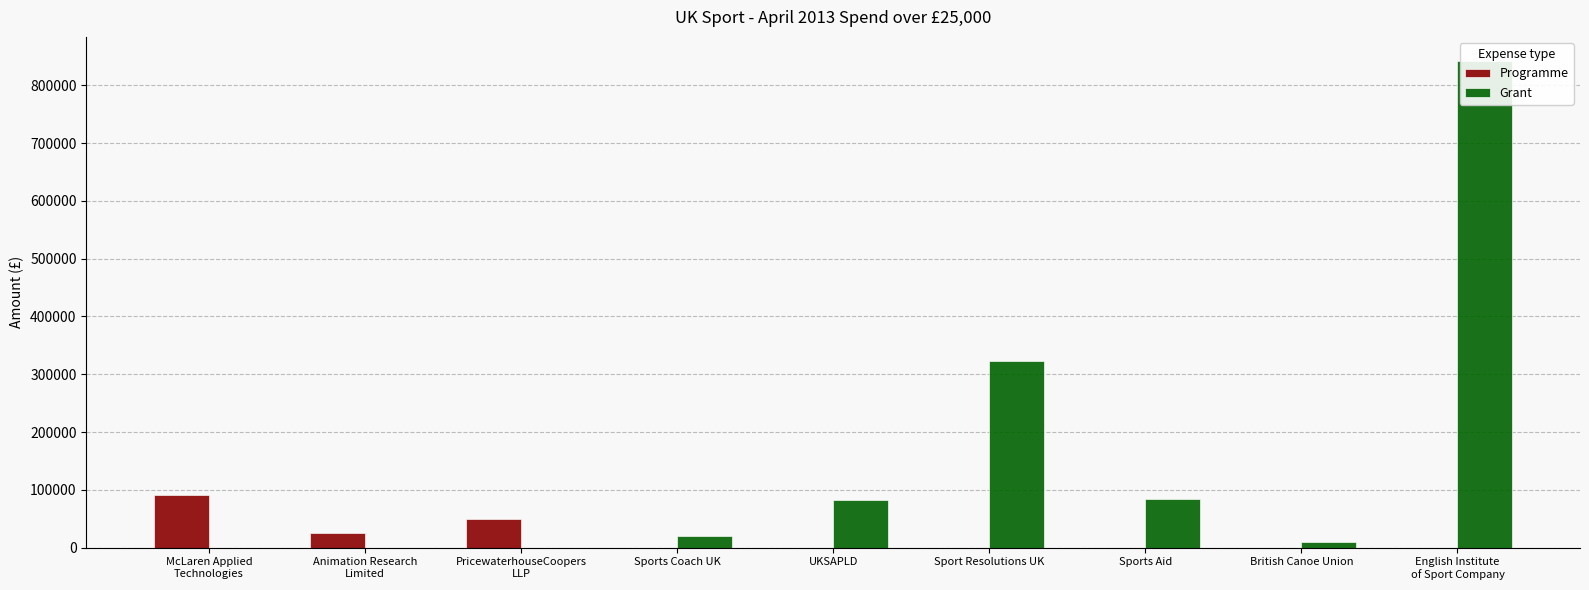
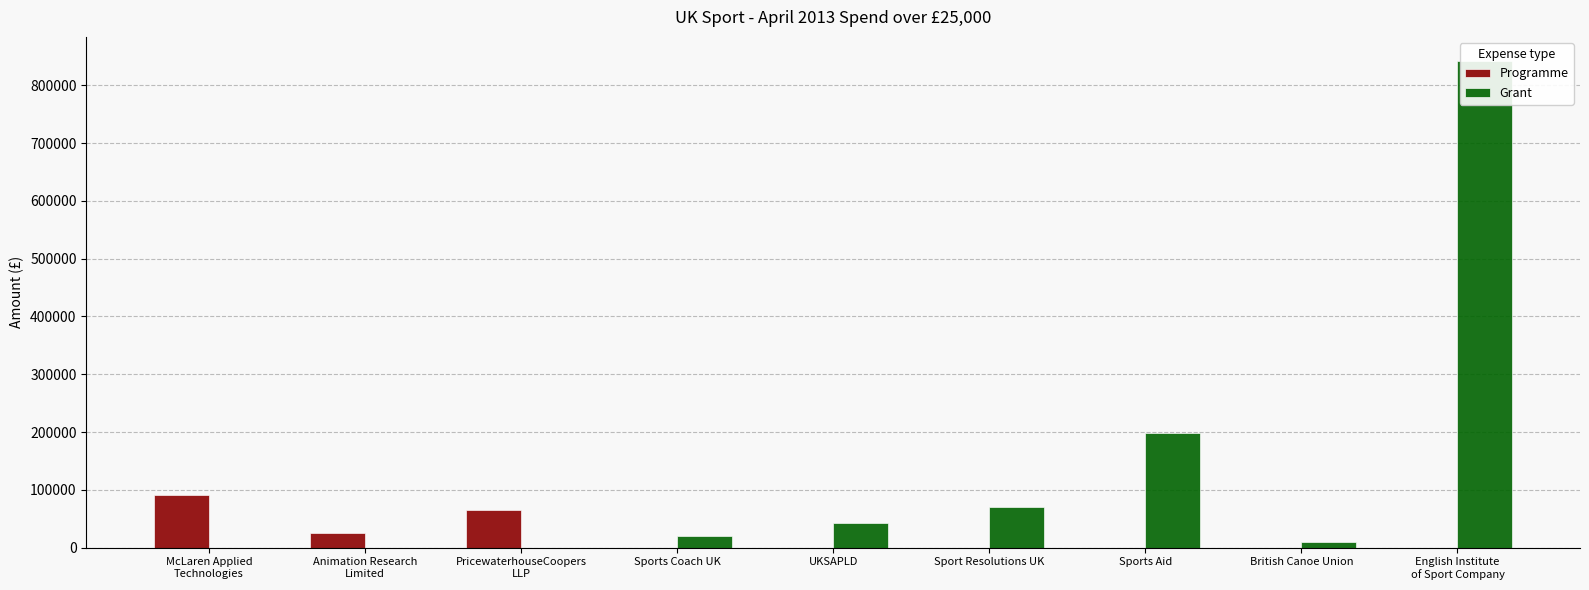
Programme, PricewaterhouseCoopers LLP: 50000 -> 60000
Grant, UKSAPLD: 80000 -> 40000
Grant, Sport Resolutions UK: 320000 -> 70000
Grant, Sports Aid: 80000 -> 200000
